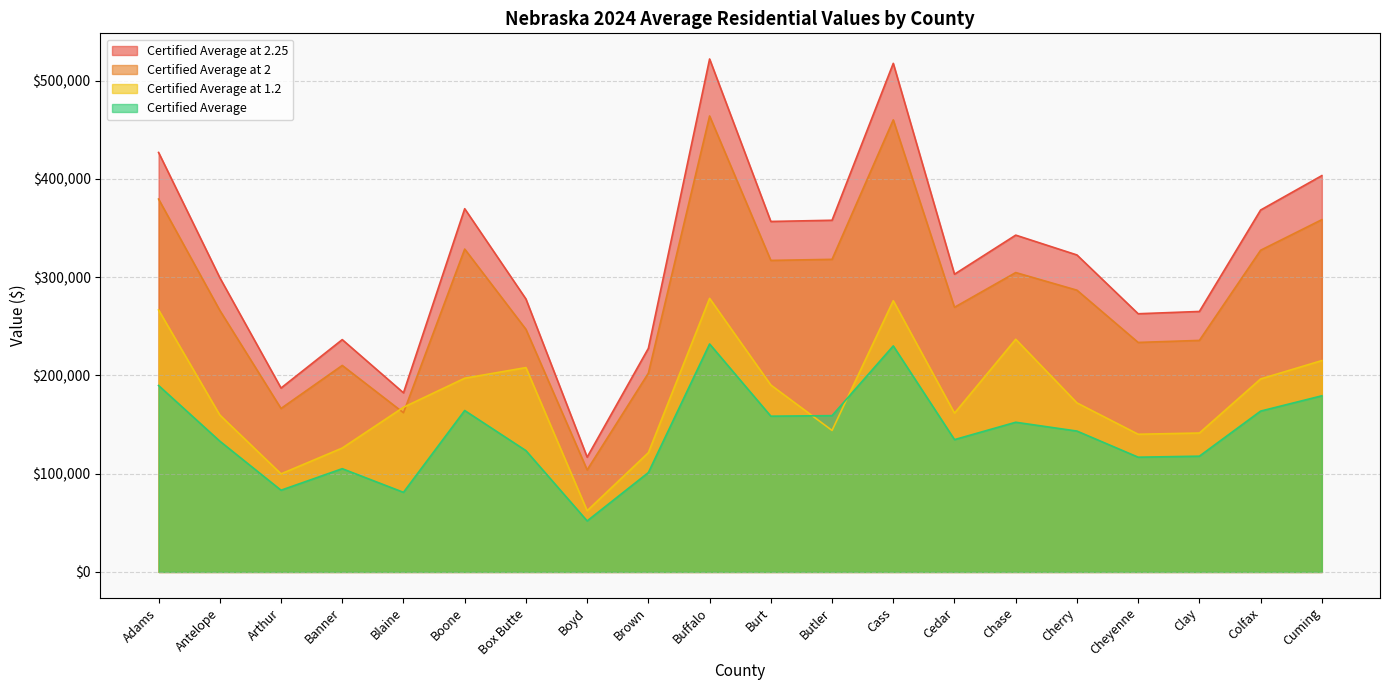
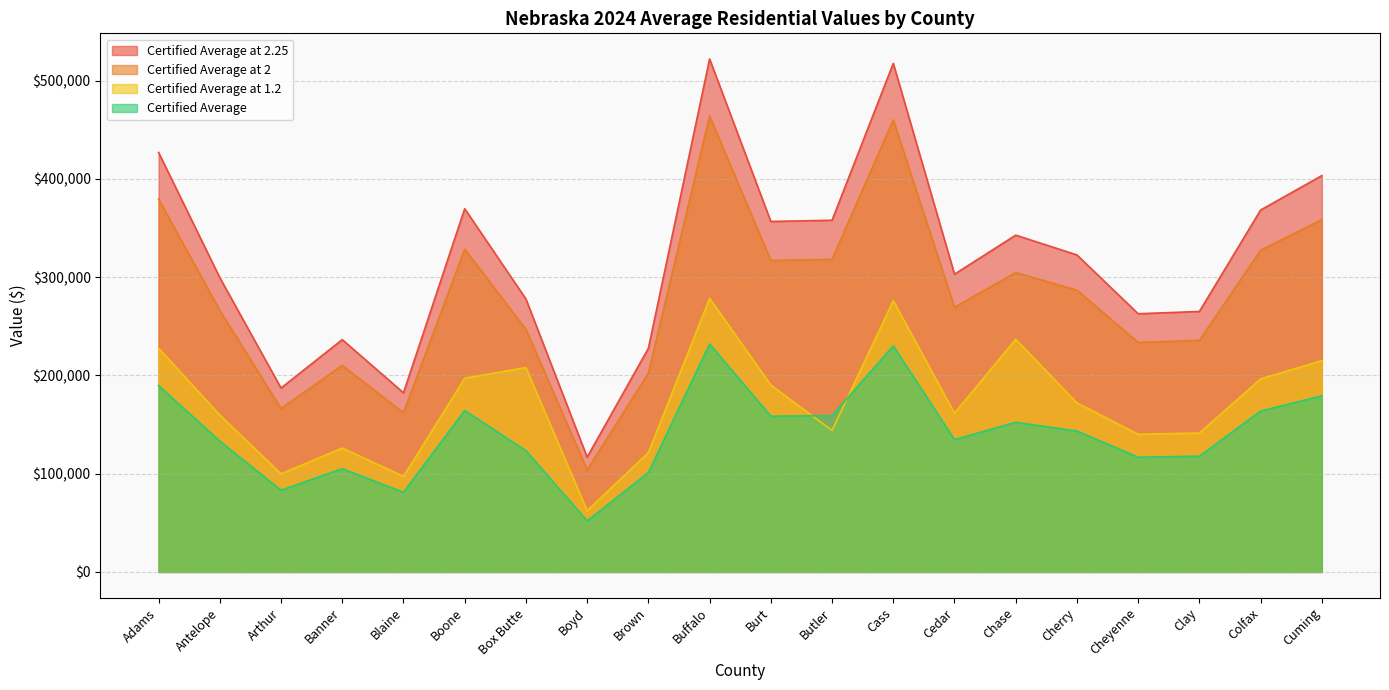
Certified Average at 1.2, Adams: $270,000 -> $230,000
Certified Average at 1.2, Blaine: $170,000 -> $100,000
